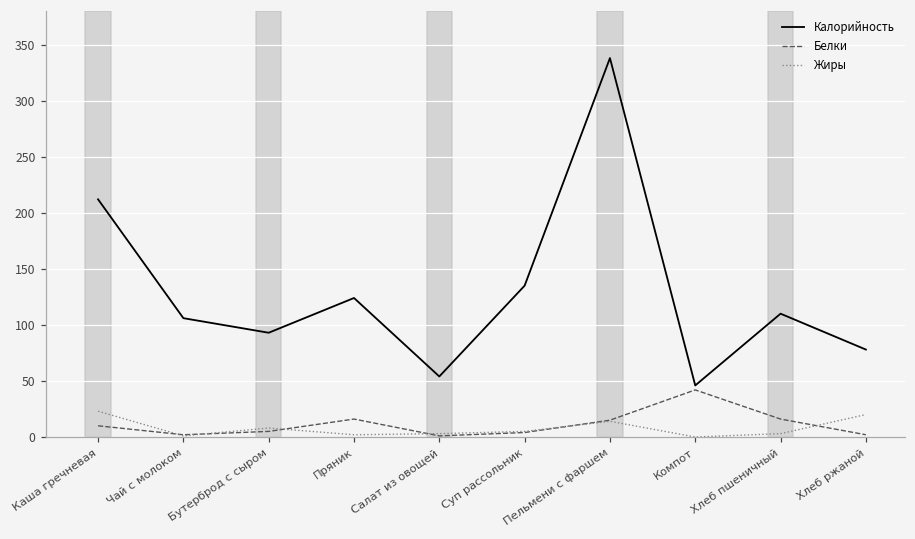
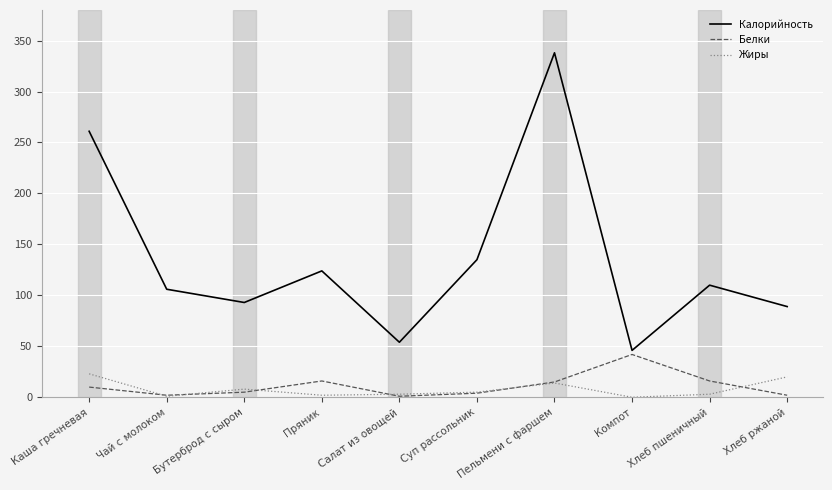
Калорийность, Каша гречневая: 212 -> 261
Калорийность, Хлеб ржаной: 78 -> 89
